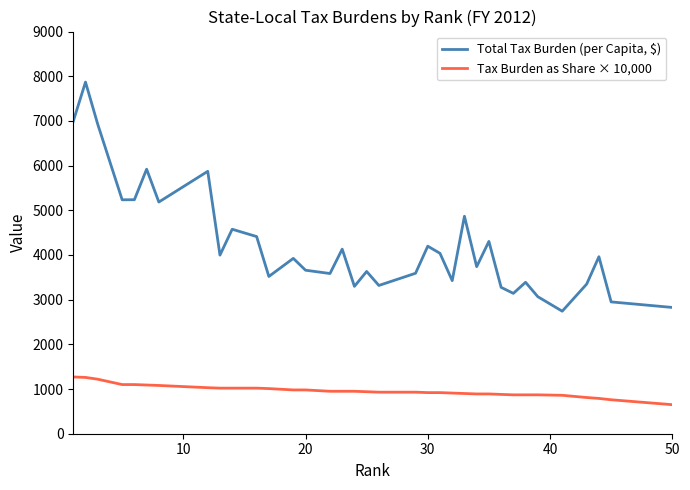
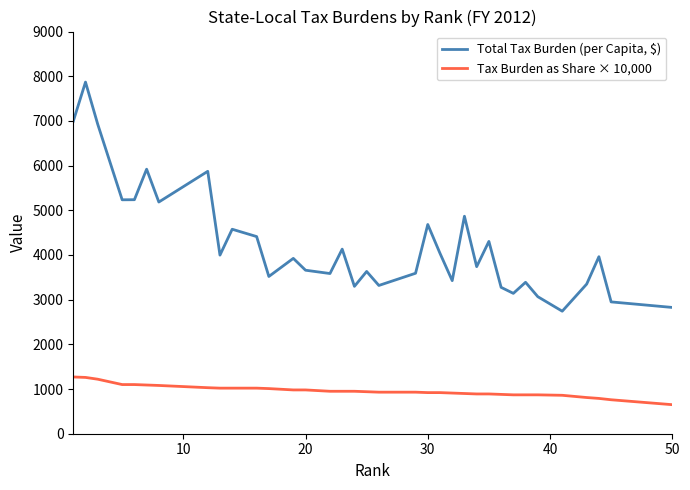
Total Tax Burden (per Capita, $), 30: 4200 -> 4700
